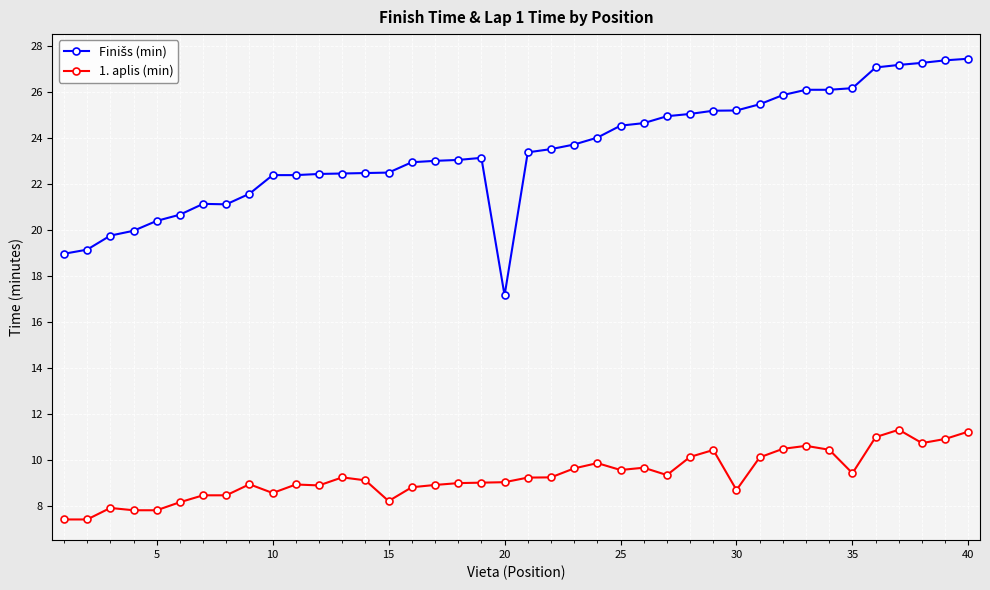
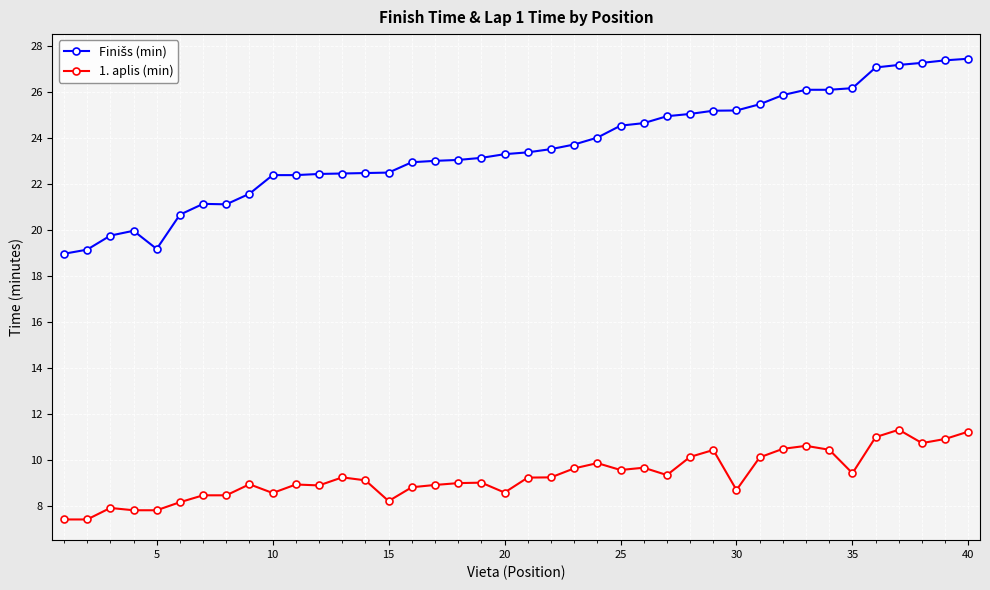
Finišs (min), 5: 20.4 -> 19.2
Finišs (min), 20: 17.1 -> 23.3
1. aplis (min), 20: 9.0 -> 8.6
